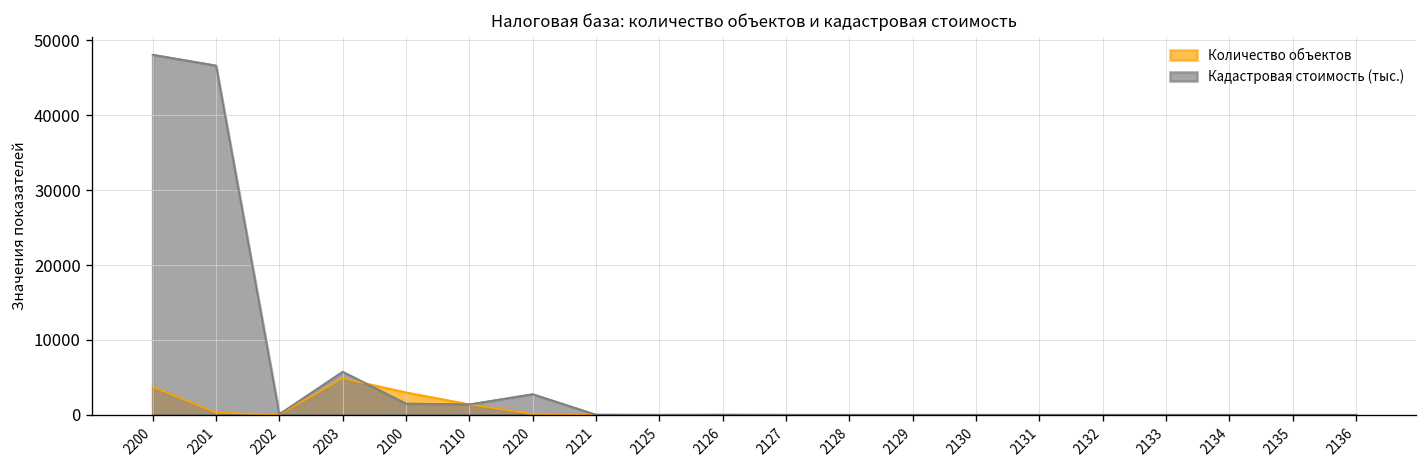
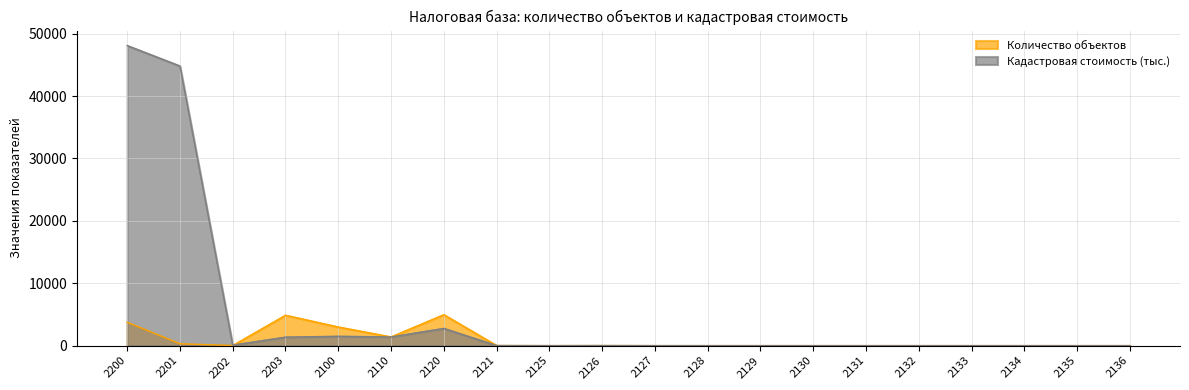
Кадастровая стоимость (тыс.), 2201: 47000 -> 45000
Кадастровая стоимость (тыс.), 2203: 6000 -> 1000
Количество объектов, 2120: 0 -> 5000
